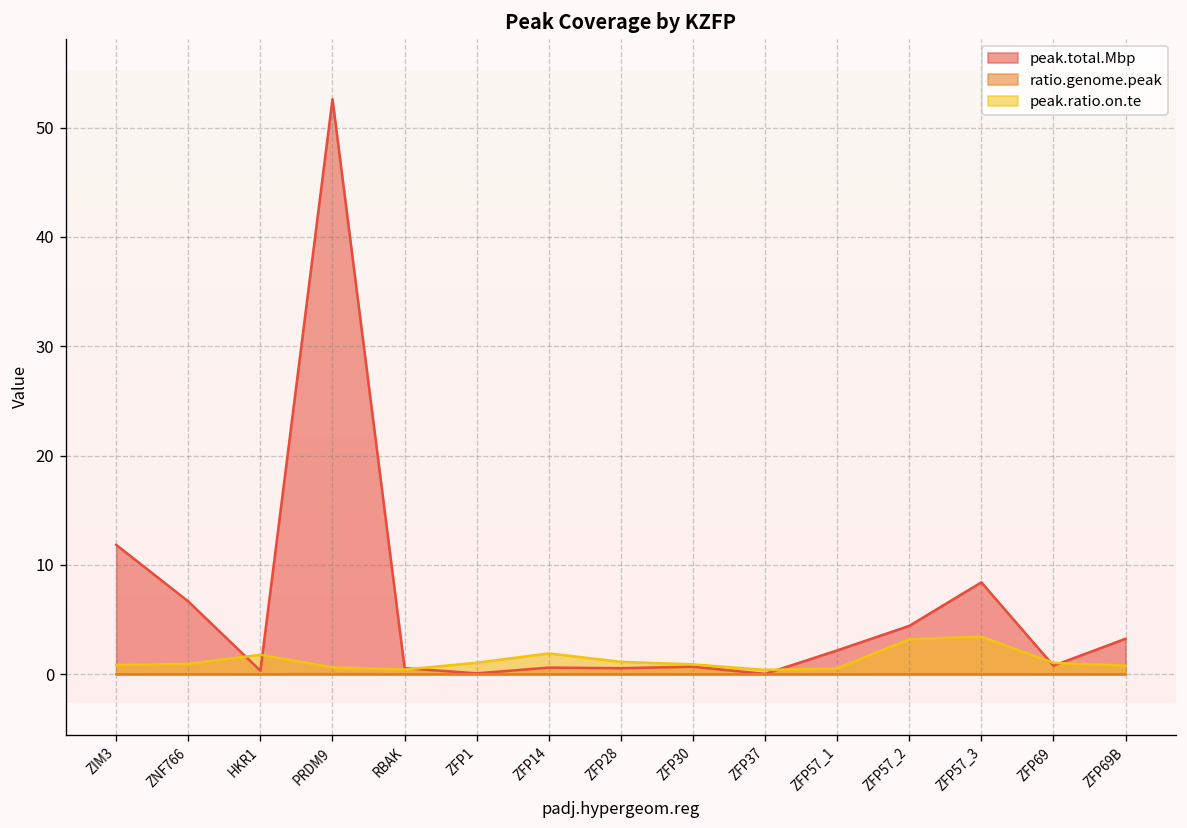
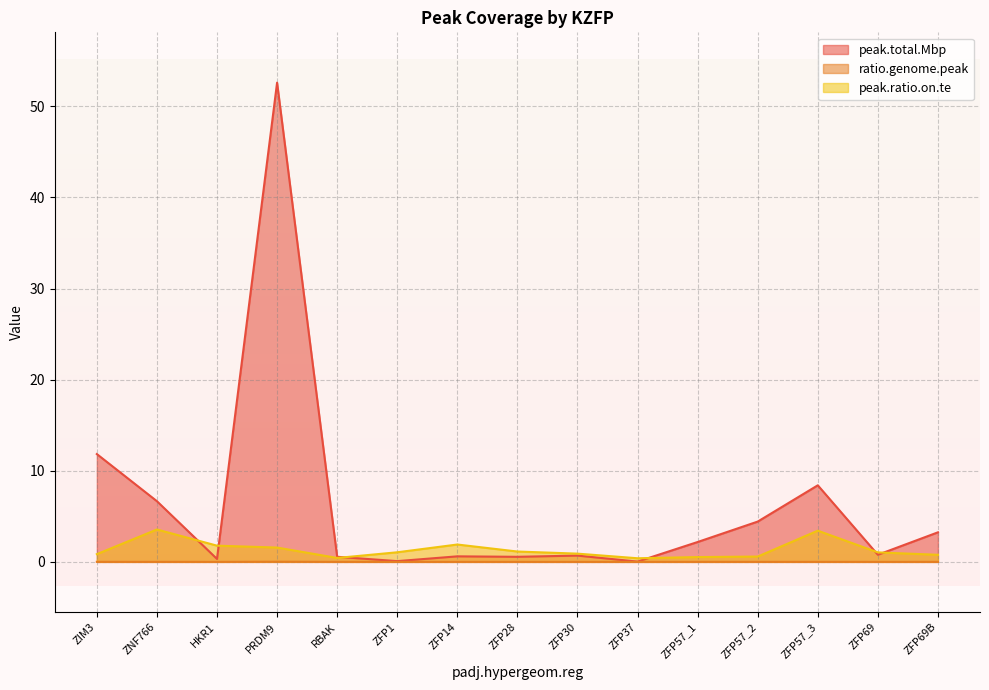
peak.ratio.on.te, ZNF766: 1 -> 4
peak.ratio.on.te, PRDM9: 1 -> 2
peak.ratio.on.te, ZFP57_2: 3 -> 1
